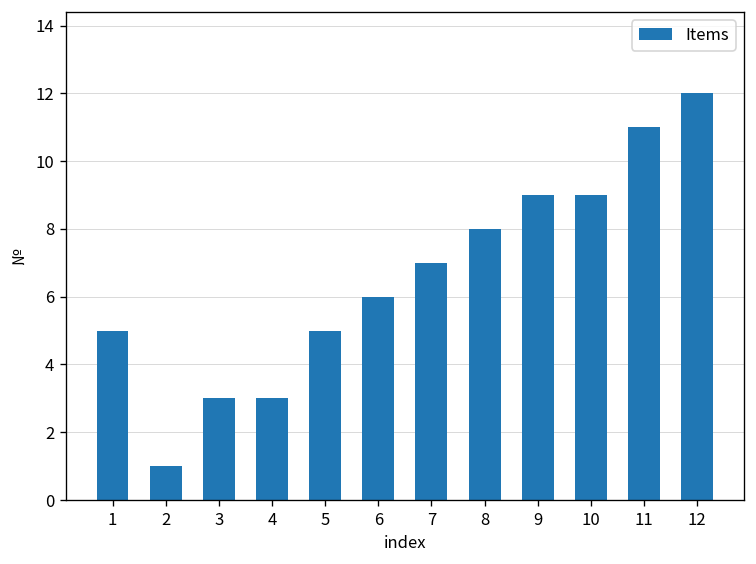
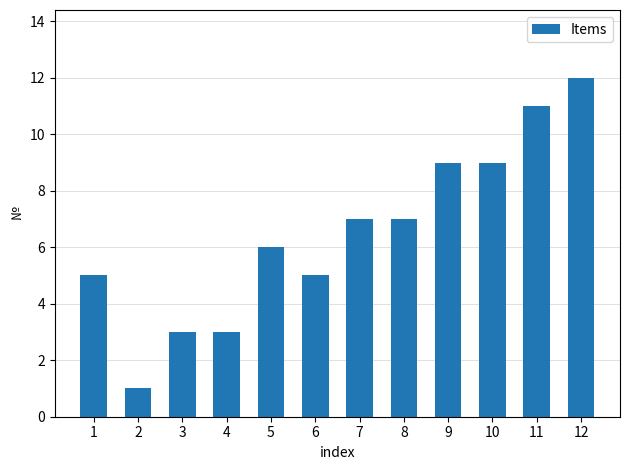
5: 5 -> 6
6: 6 -> 5
8: 8 -> 7
